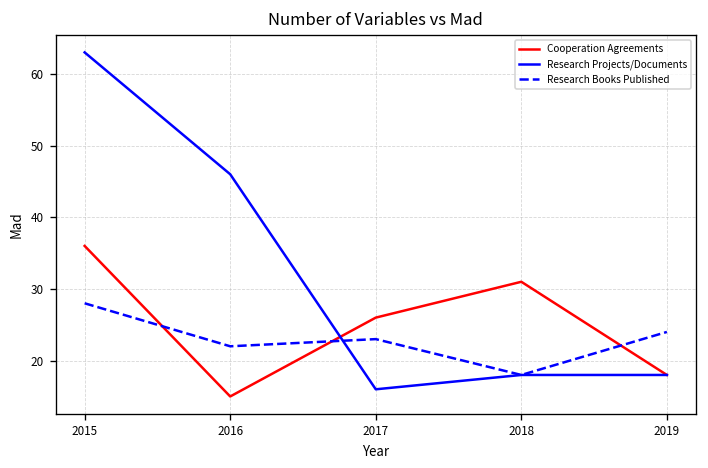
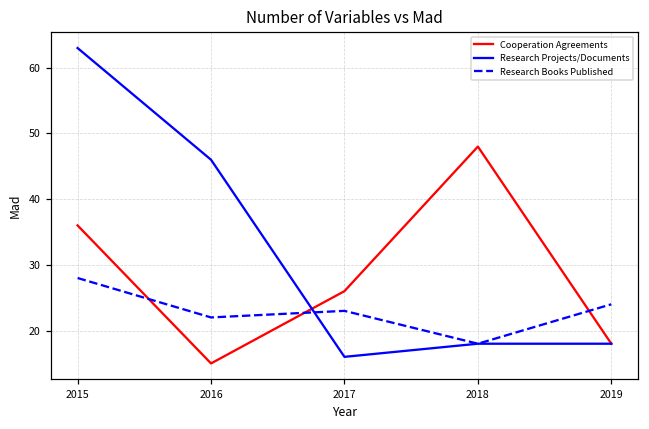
Cooperation Agreements, 2018: 31 -> 48
